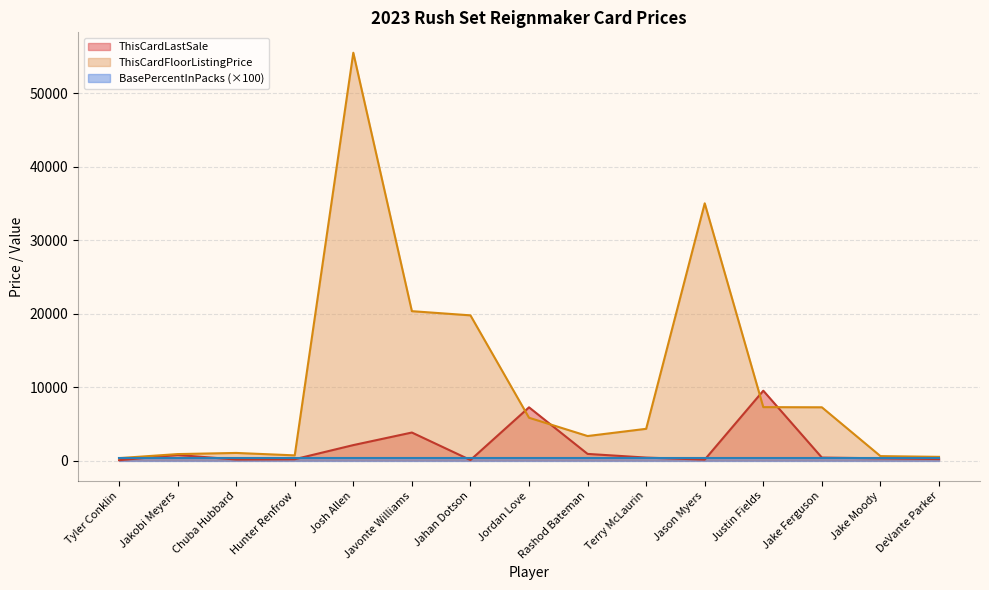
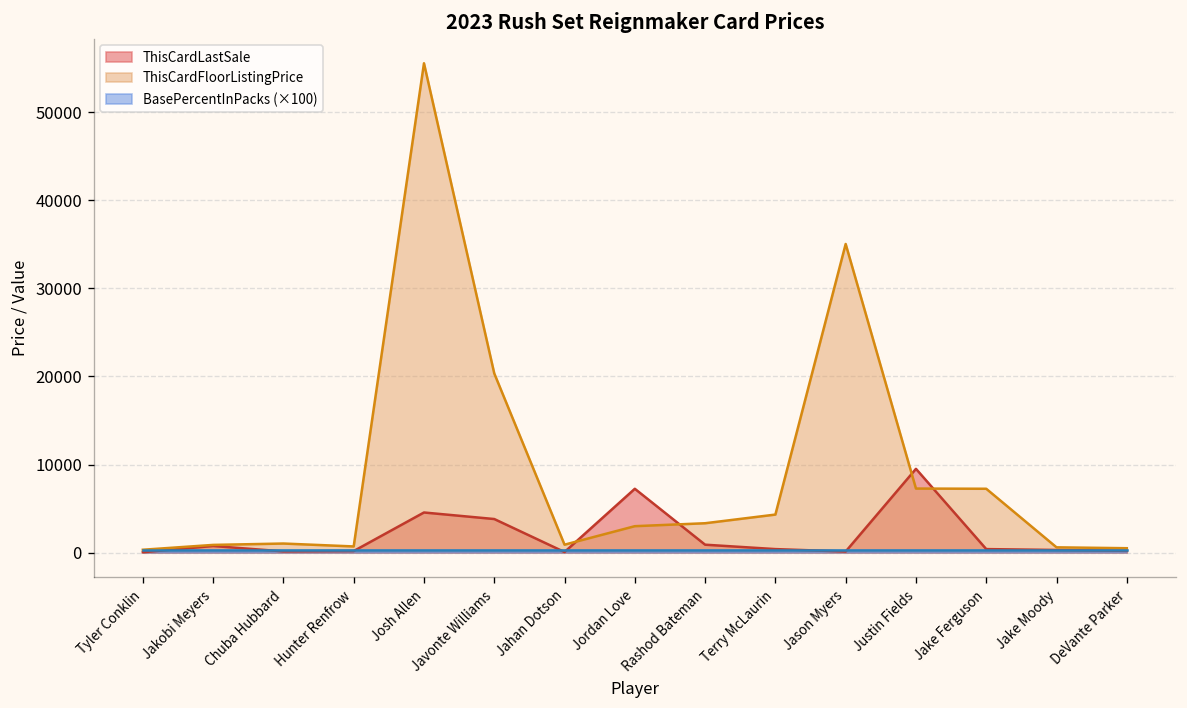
ThisCardLastSale, Josh Allen: 2000 -> 5000
ThisCardFloorListingPrice, Jahan Dotson: 20000 -> 1000
ThisCardFloorListingPrice, Jordan Love: 6000 -> 3000
